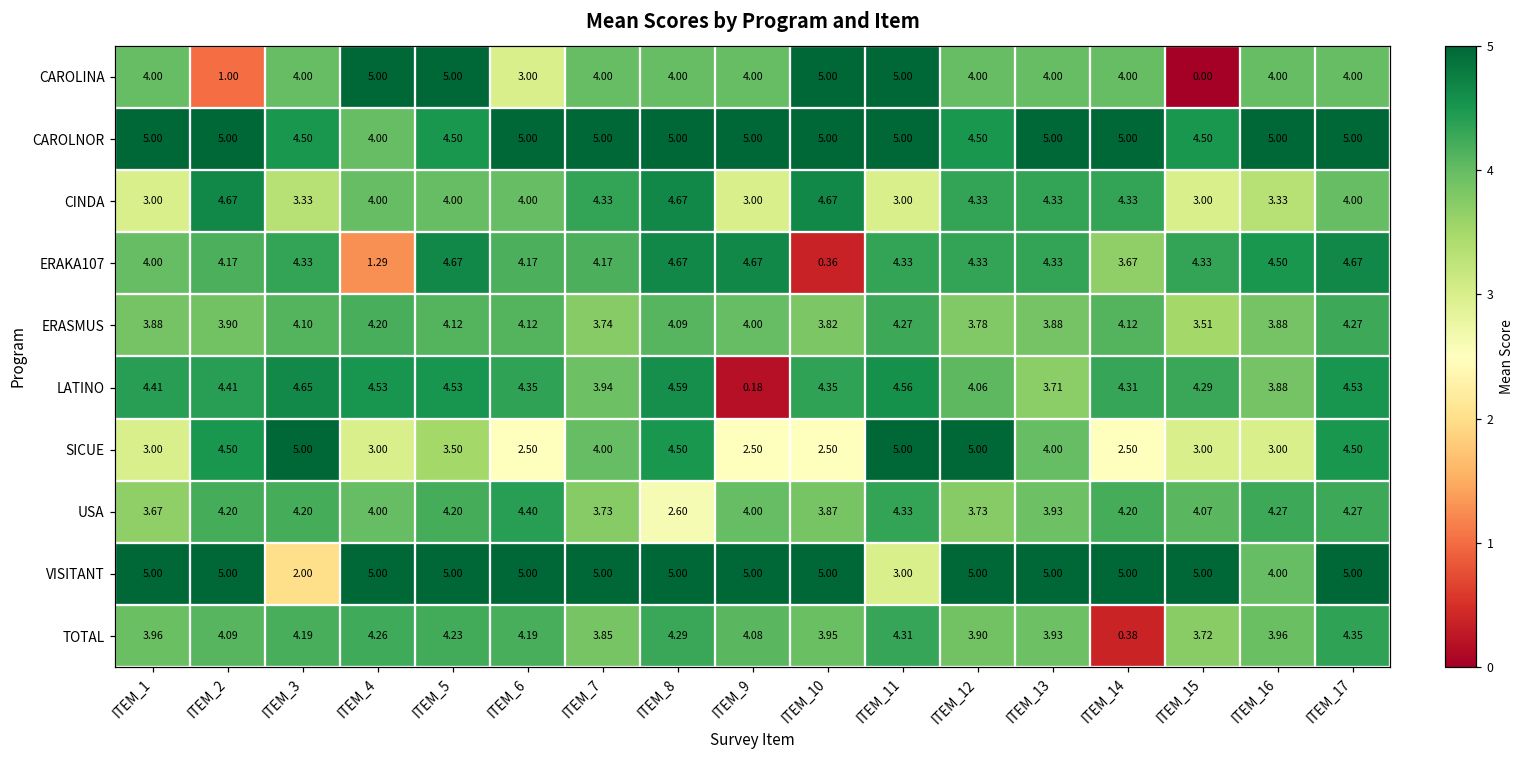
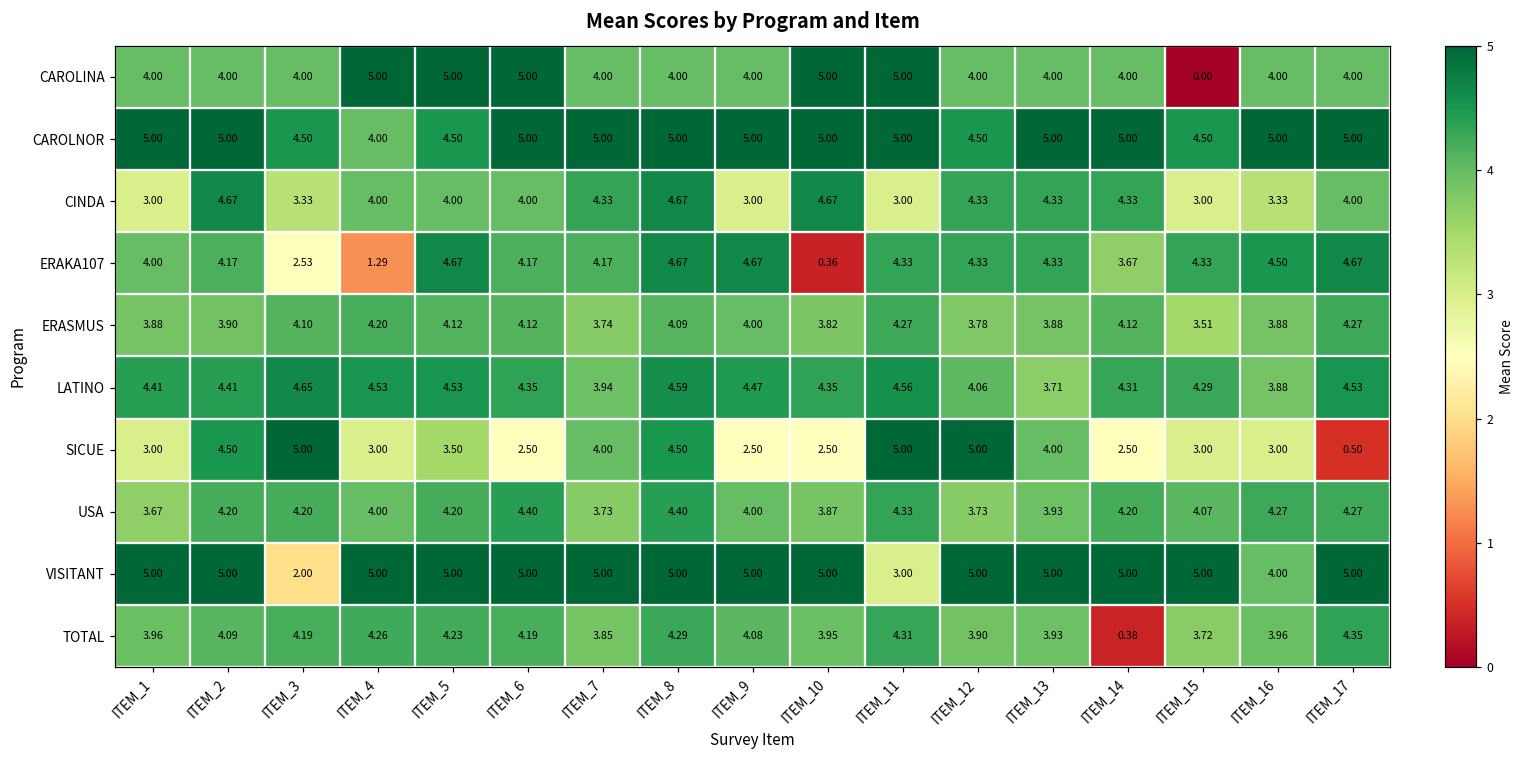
CAROLINA, ITEM_2: 1.00 -> 4.00
CAROLINA, ITEM_6: 3.00 -> 5.00
ERAKA107, ITEM_3: 4.33 -> 2.53
LATINO, ITEM_9: 0.18 -> 4.47
SICUE, ITEM_17: 4.50 -> 0.50
USA, ITEM_8: 2.60 -> 4.40
